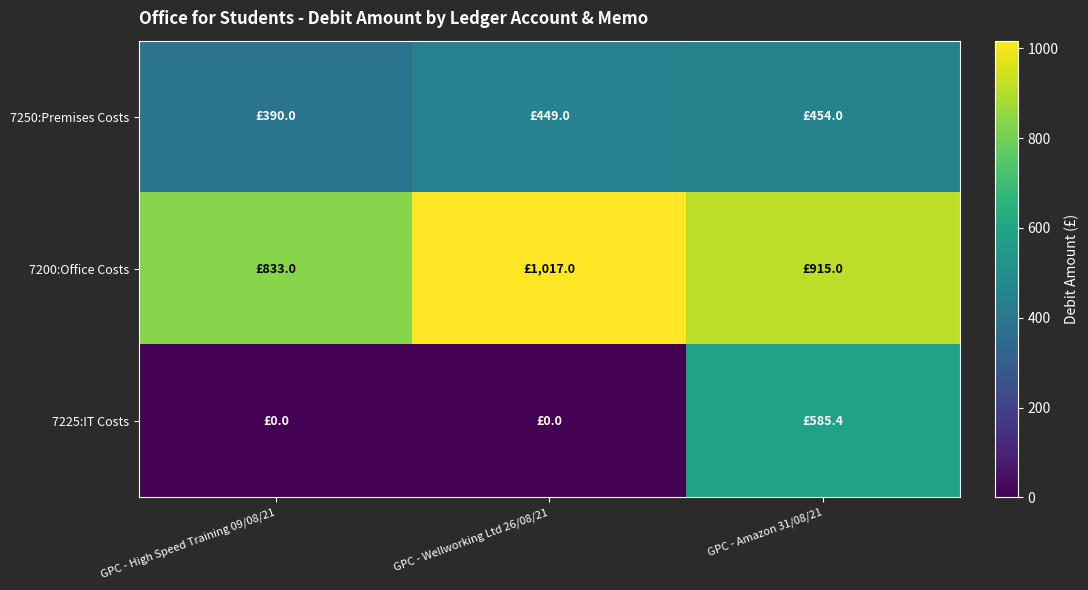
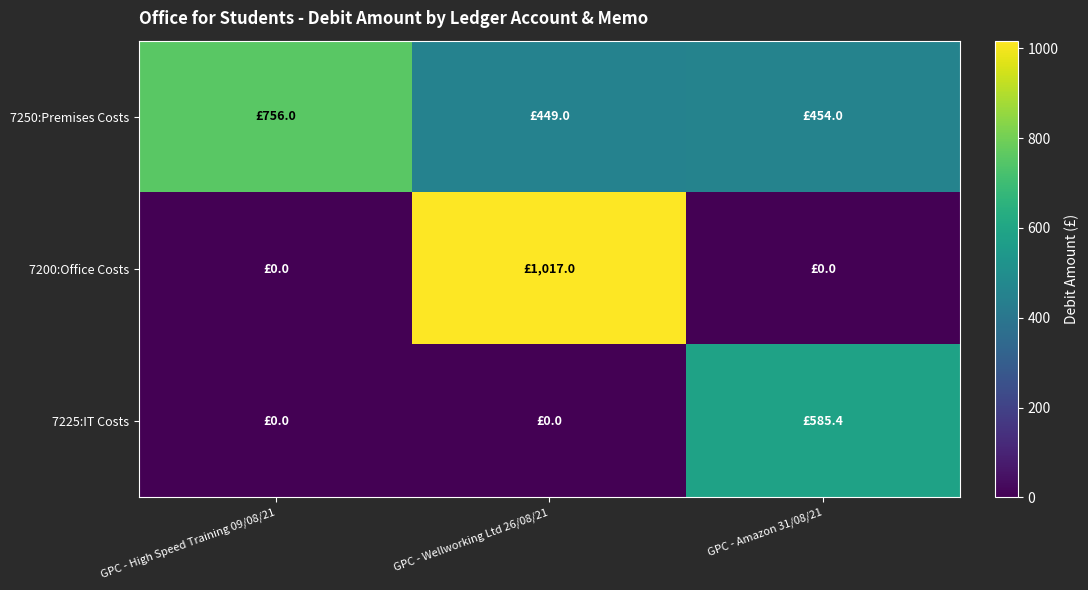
7250:Premises Costs, GPC - High Speed Training 09/08/21: £390.0 -> £756.0
7200:Office Costs, GPC - High Speed Training 09/08/21: £833.0 -> £0.0
7200:Office Costs, GPC - Amazon 31/08/21: £915.0 -> £0.0
